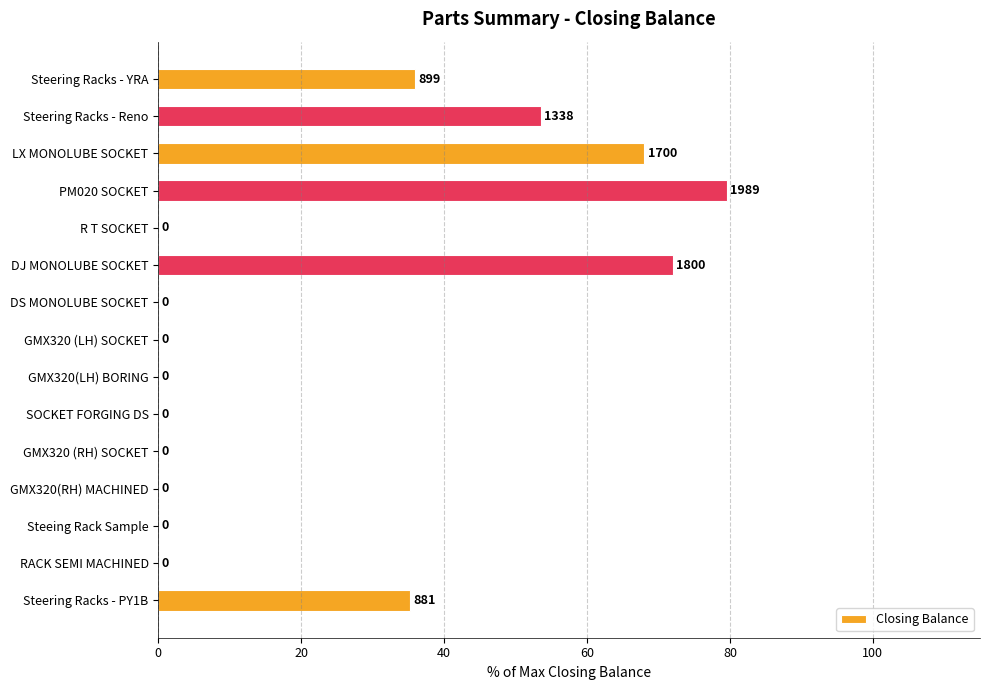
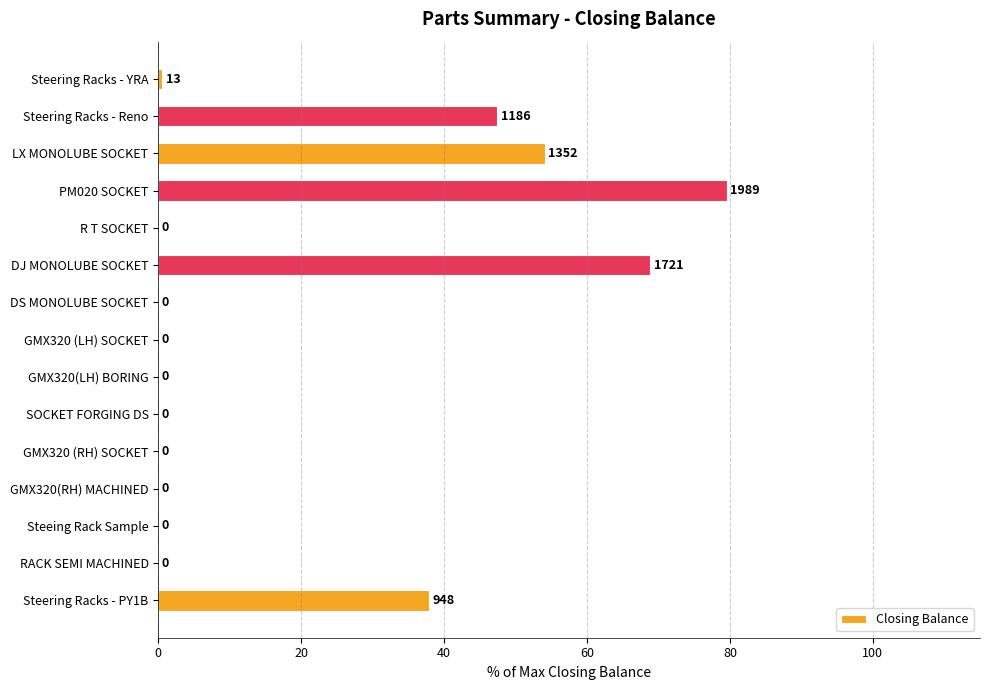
Steering Racks - YRA: 899 -> 13
Steering Racks - Reno: 1338 -> 1186
LX MONOLUBE SOCKET: 1700 -> 1352
DJ MONOLUBE SOCKET: 1800 -> 1721
Steering Racks - PY1B: 881 -> 948
